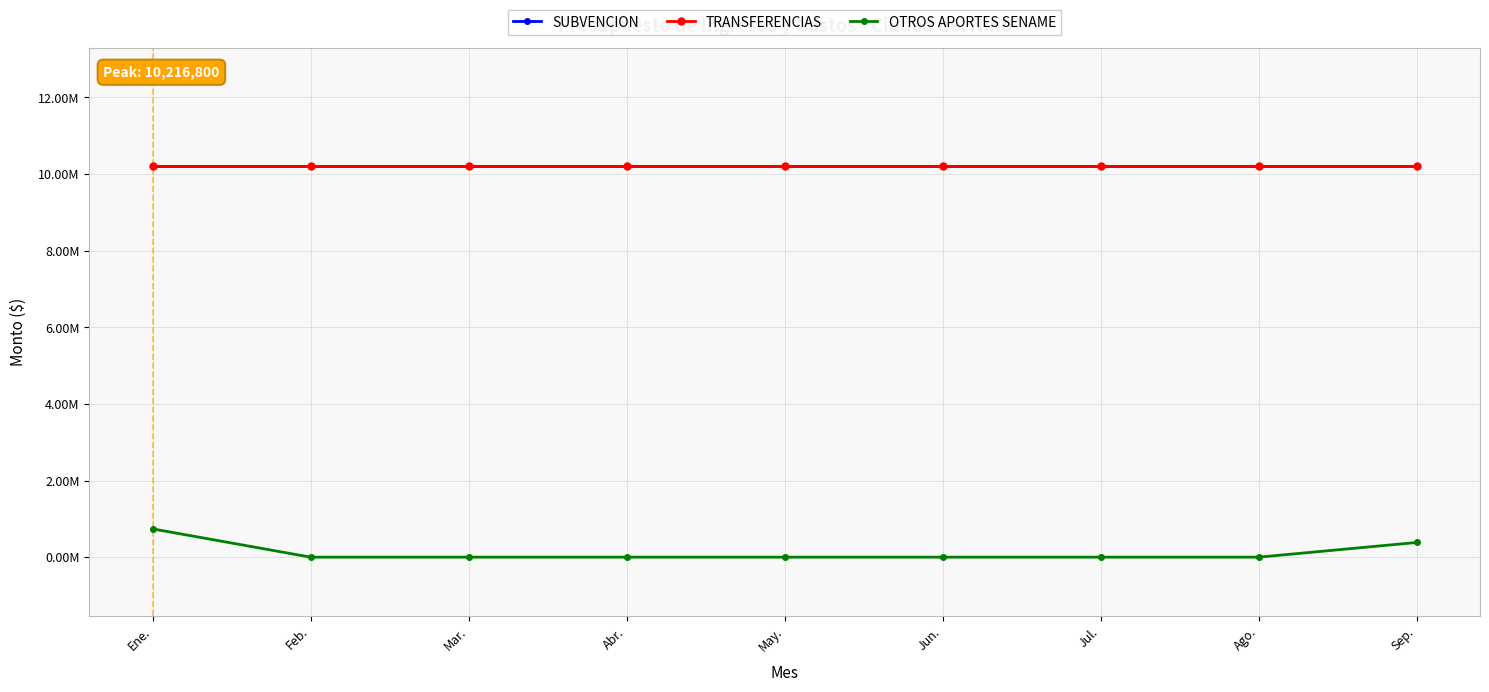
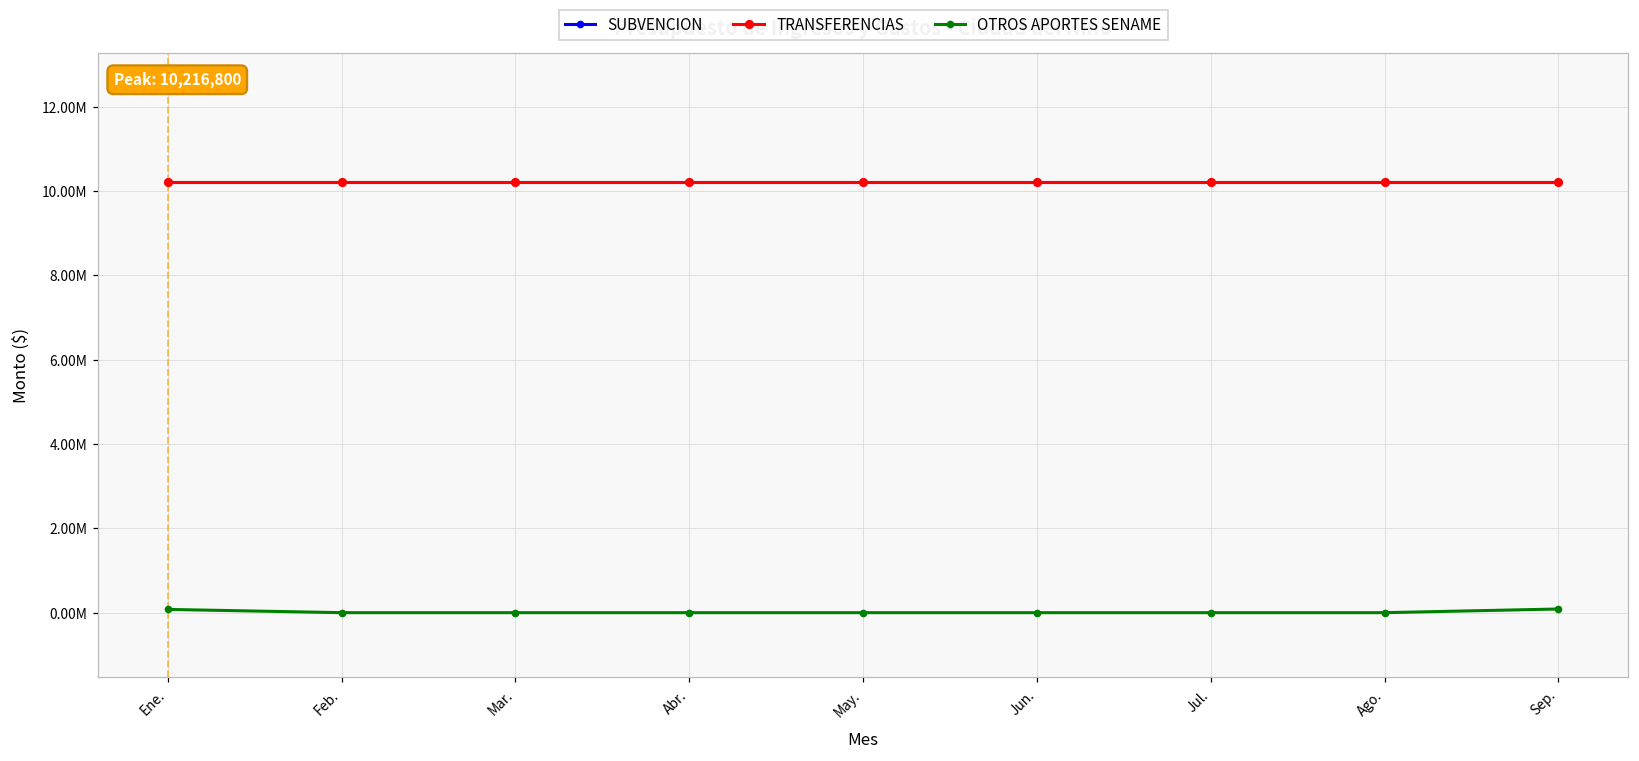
OTROS APORTES SENAME, Ene.: 700000 -> 100000
OTROS APORTES SENAME, Sep.: 400000 -> 100000
